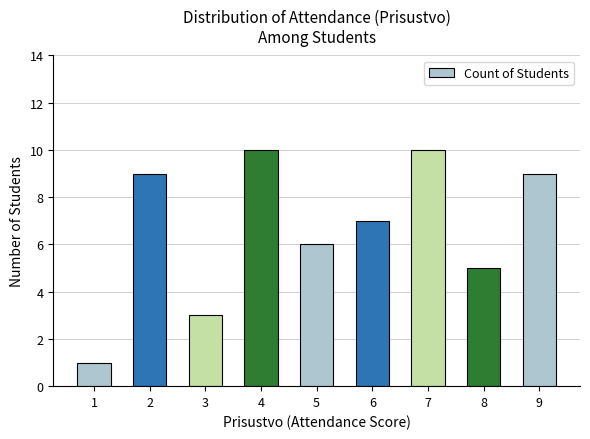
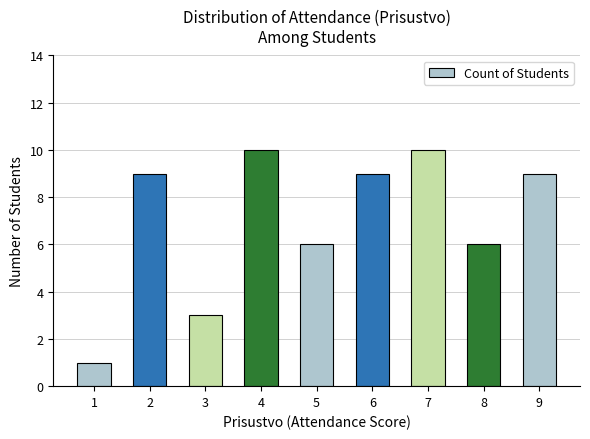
6: 7 -> 9
8: 5 -> 6
